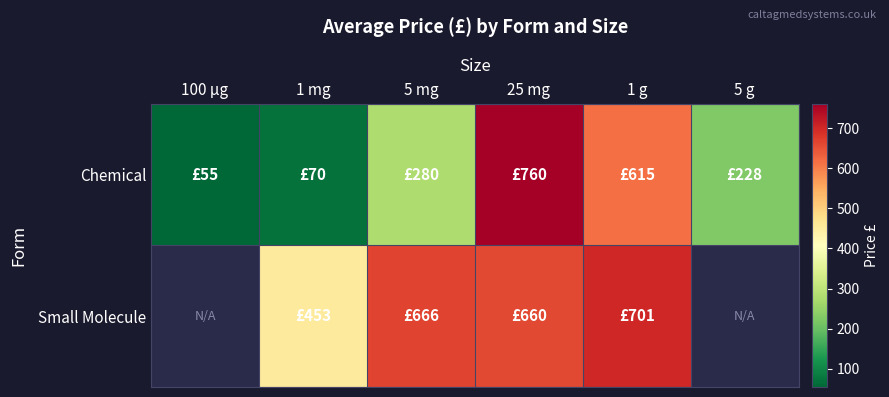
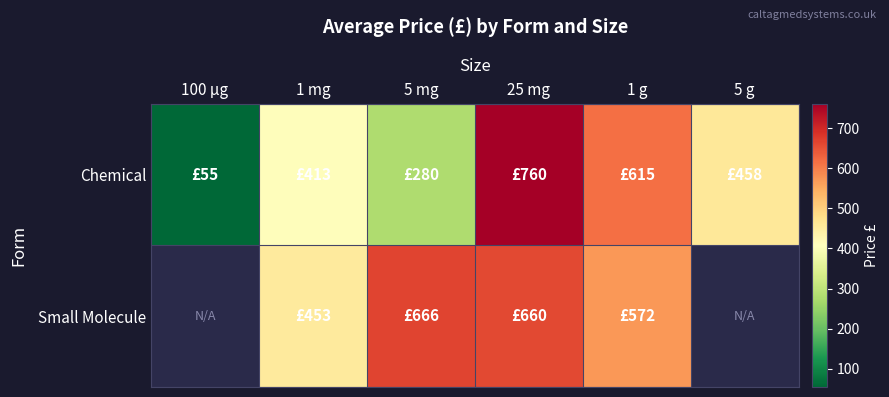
Chemical, 1 mg: £70 -> £413
Chemical, 5 g: £228 -> £458
Small Molecule, 1 g: £701 -> £572
